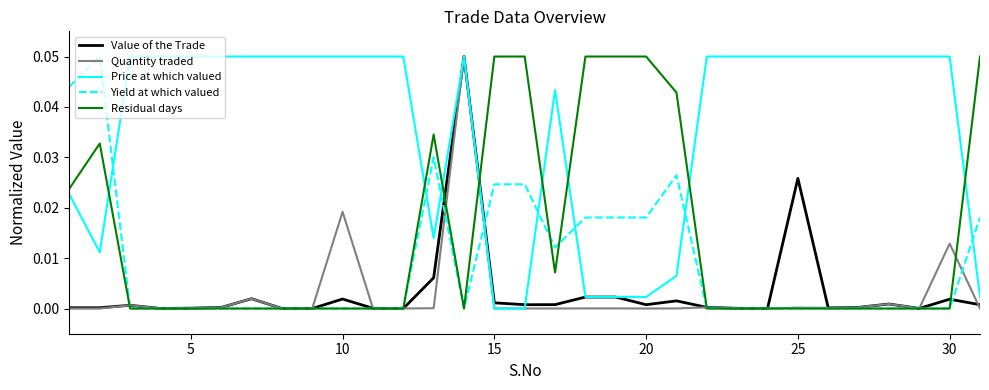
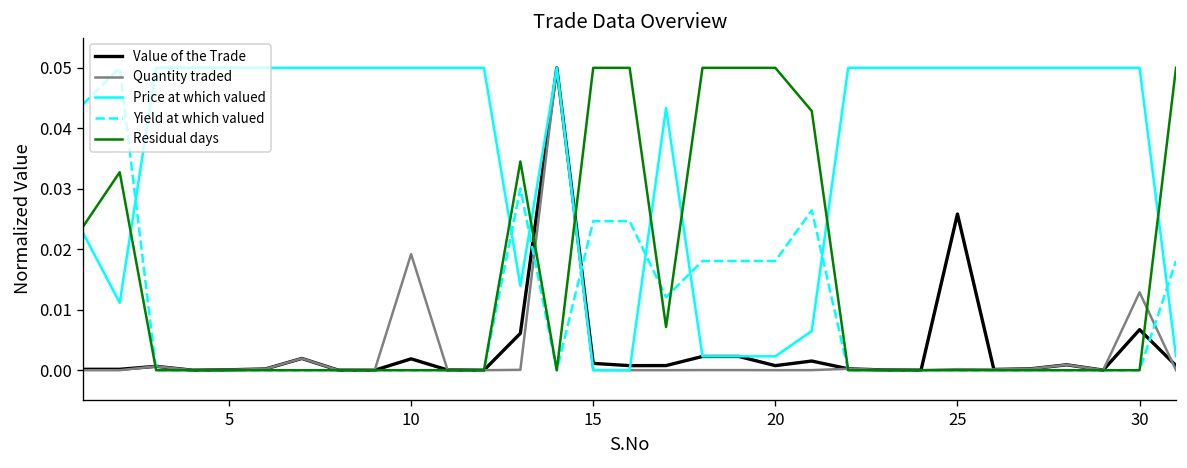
Value of the Trade, 30: 0.002 -> 0.007
